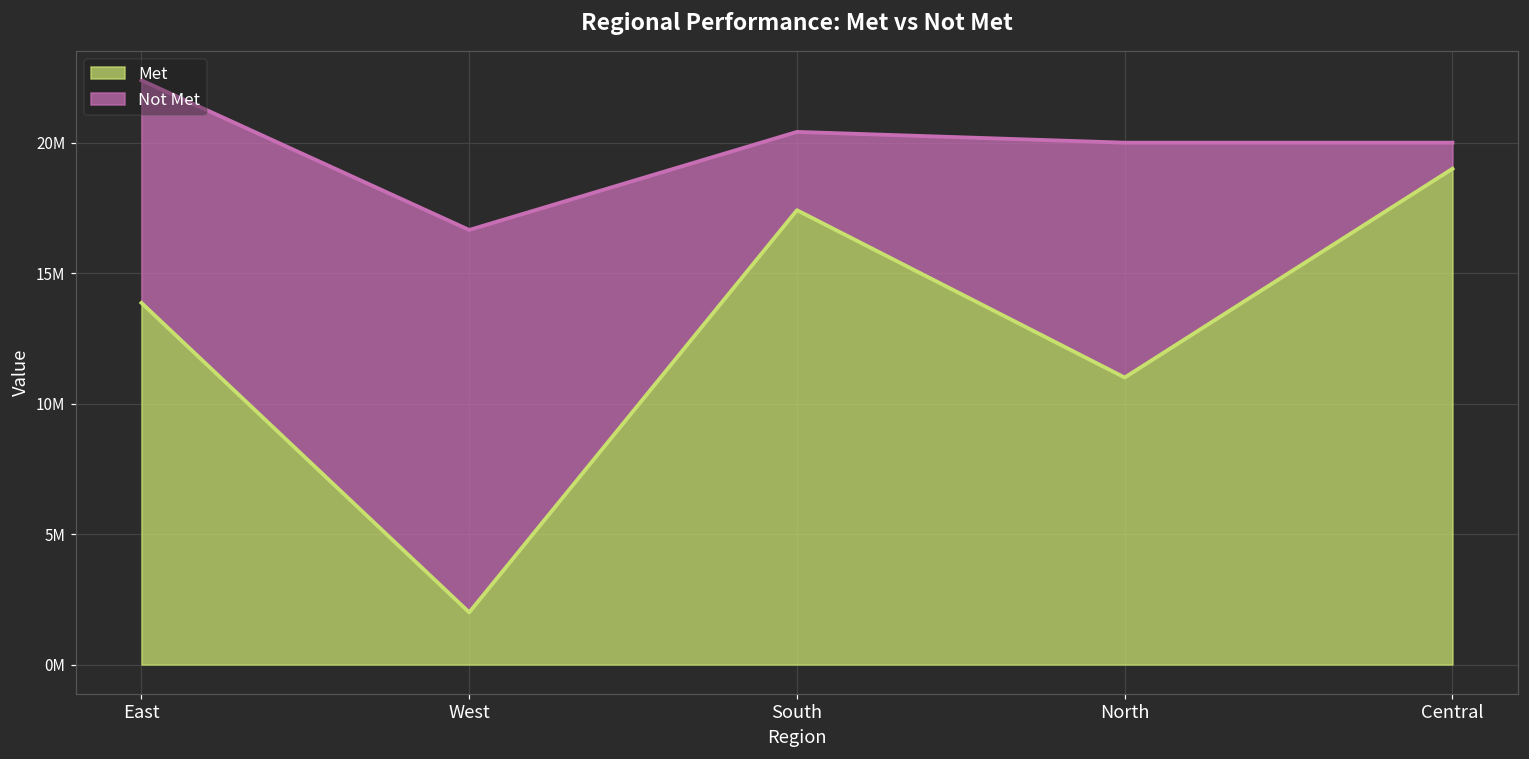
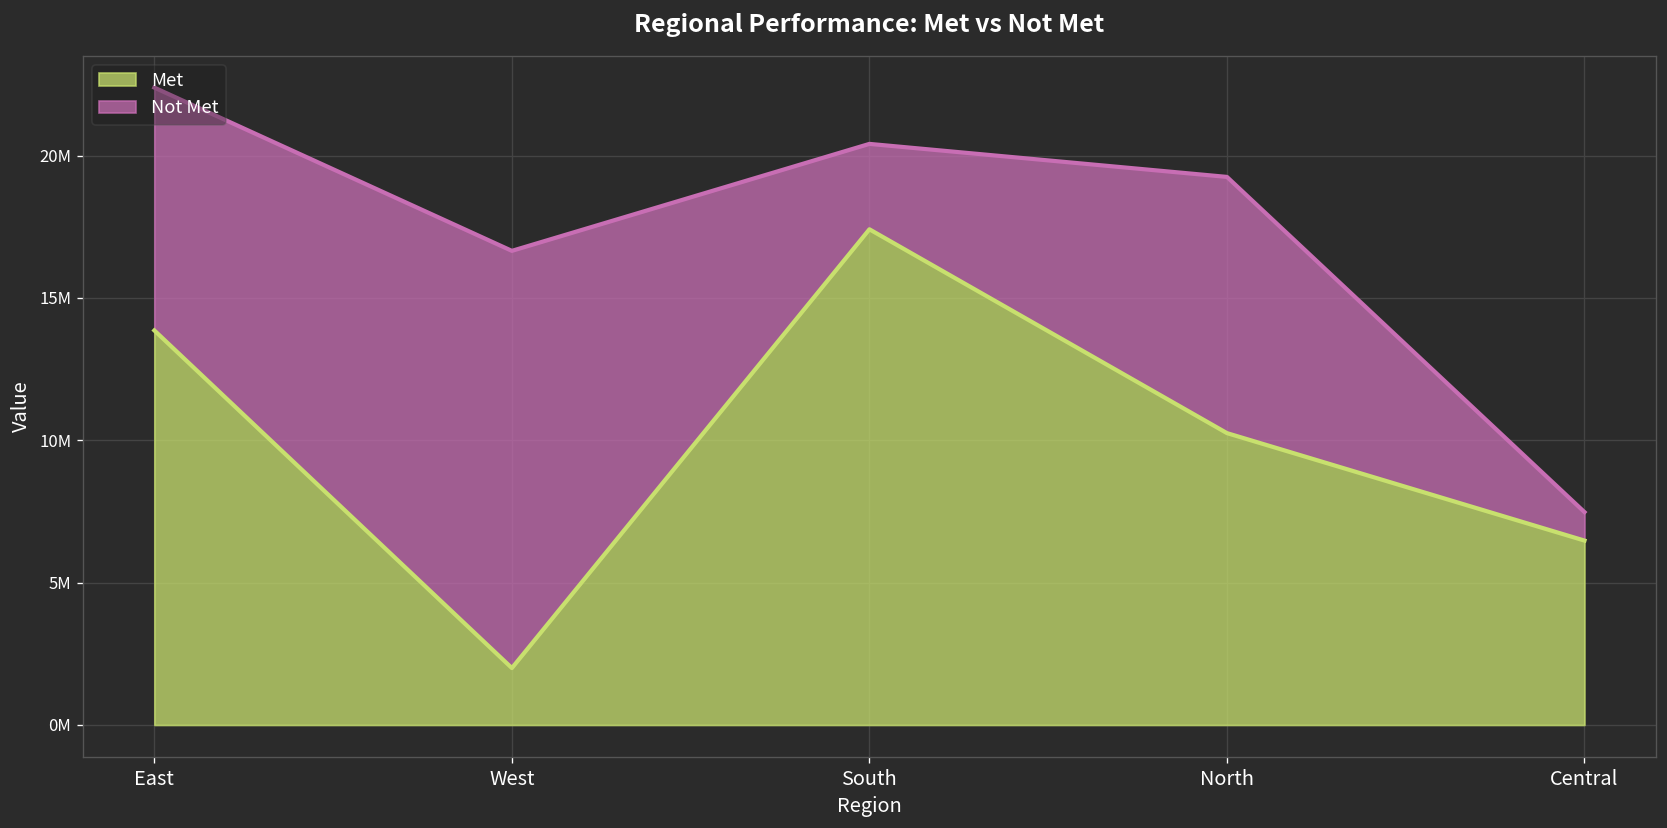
Met, North: 11000000 -> 10300000
Met, Central: 19000000 -> 6500000
